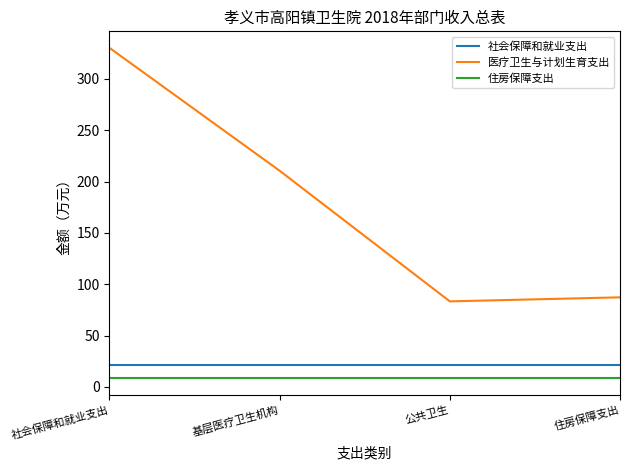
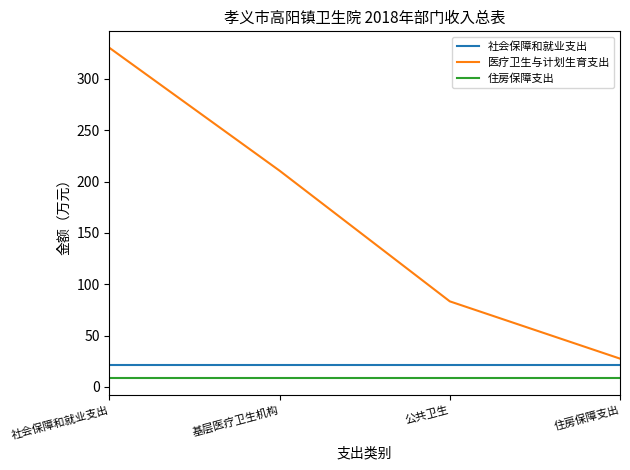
医疗卫生与计划生育支出, 住房保障支出: 87 -> 28
